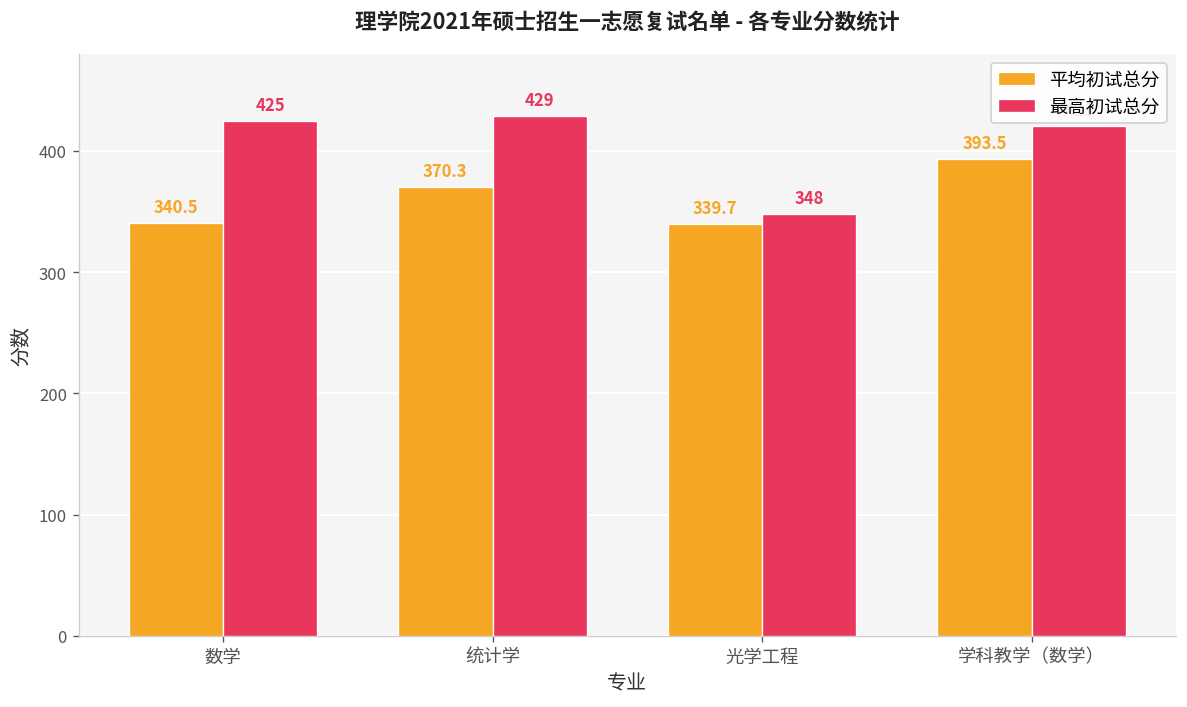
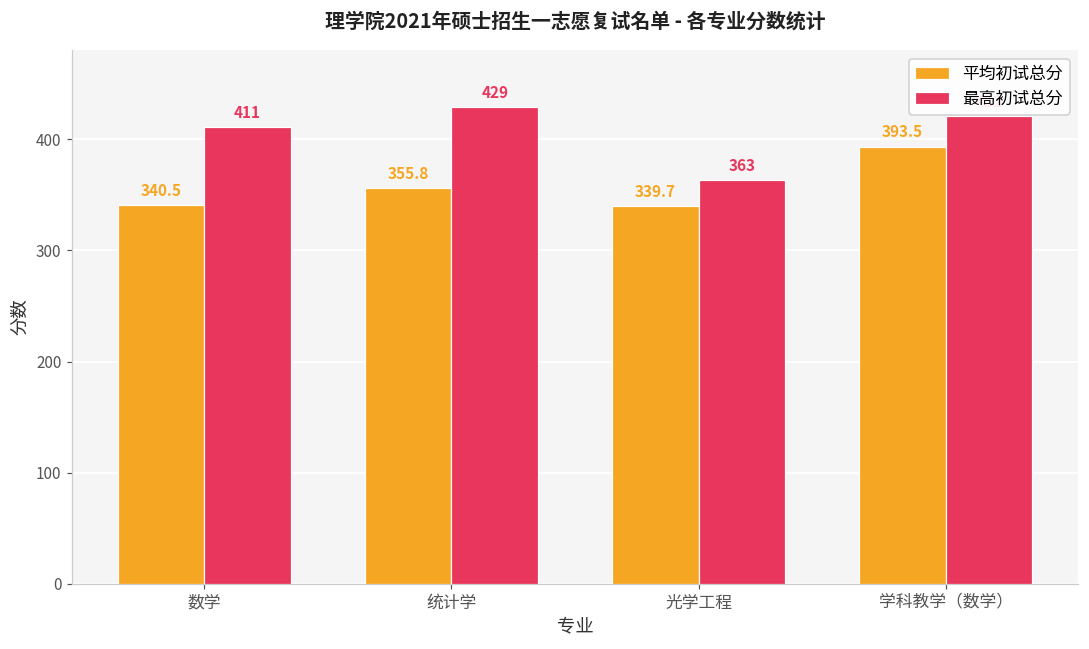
最高初试总分, 数学: 425 -> 411
平均初试总分, 统计学: 370.3 -> 355.8
最高初试总分, 光学工程: 348 -> 363
